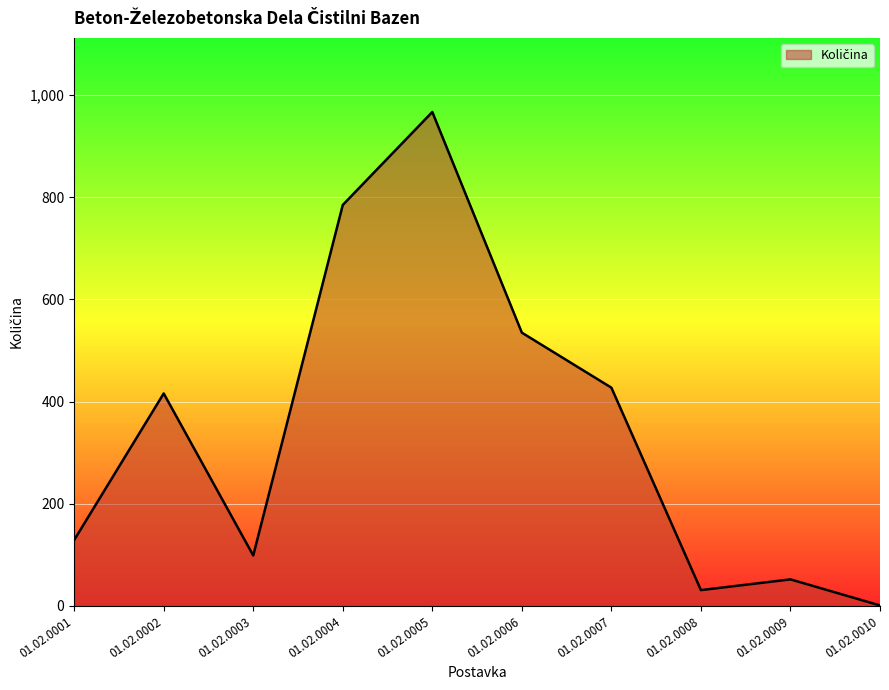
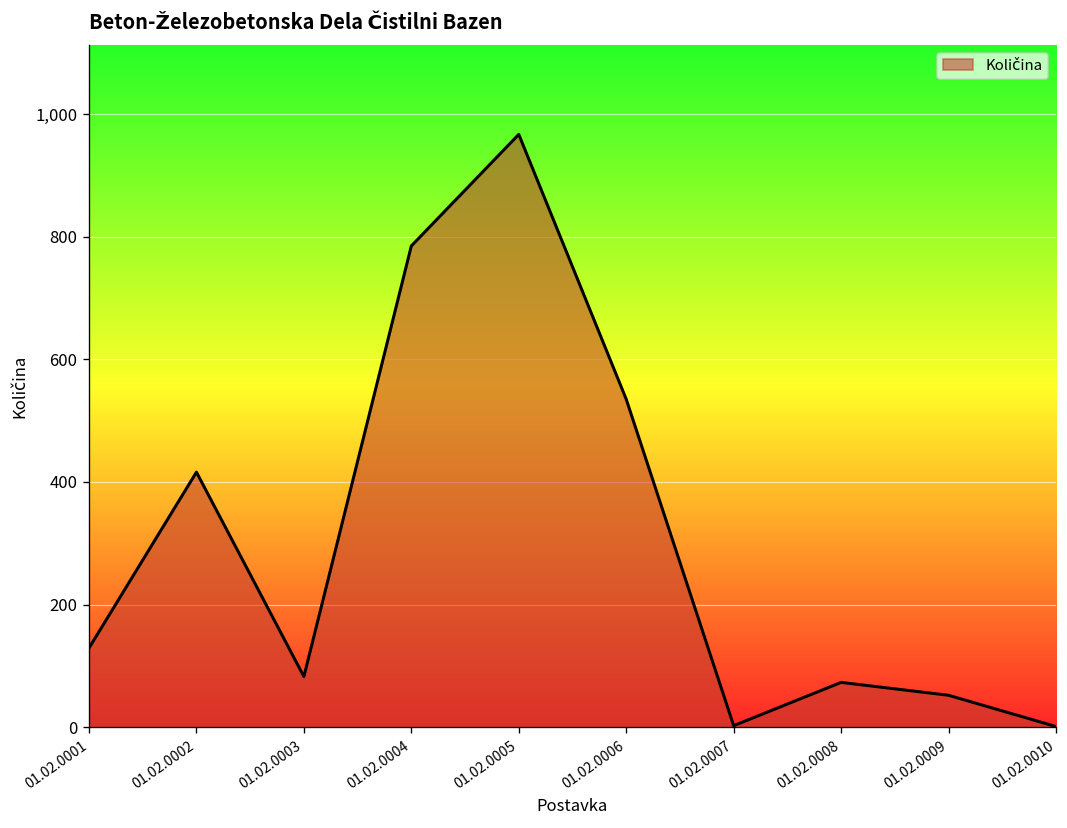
01.02.0003: 100 -> 80
01.02.0007: 430 -> 0
01.02.0008: 30 -> 70
